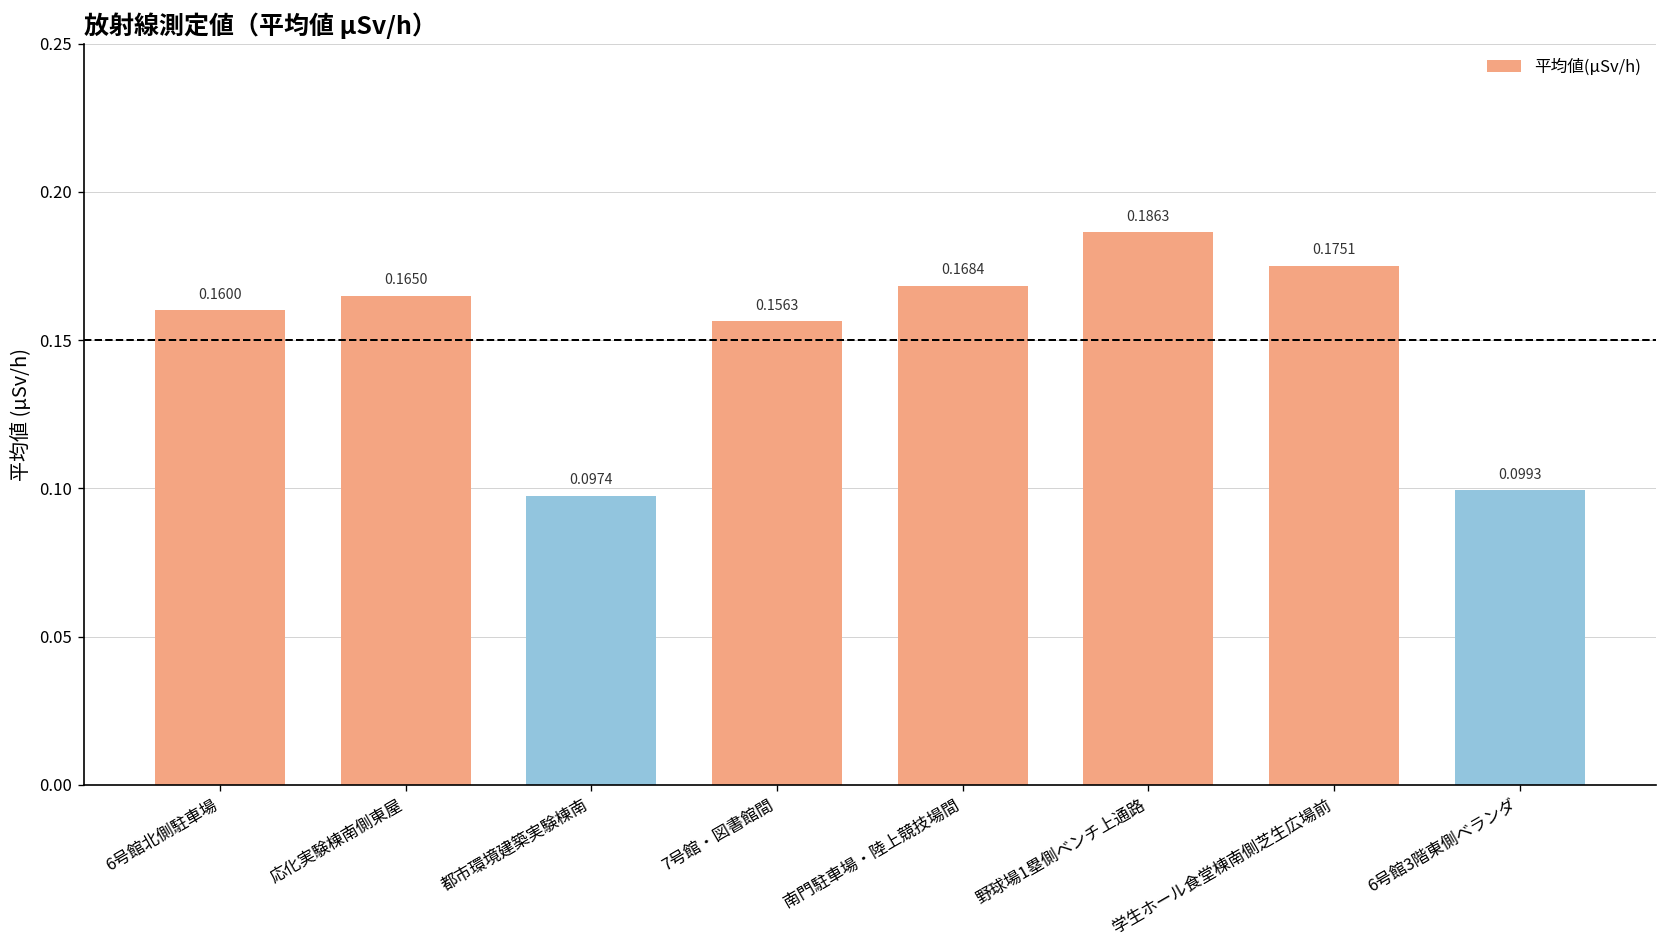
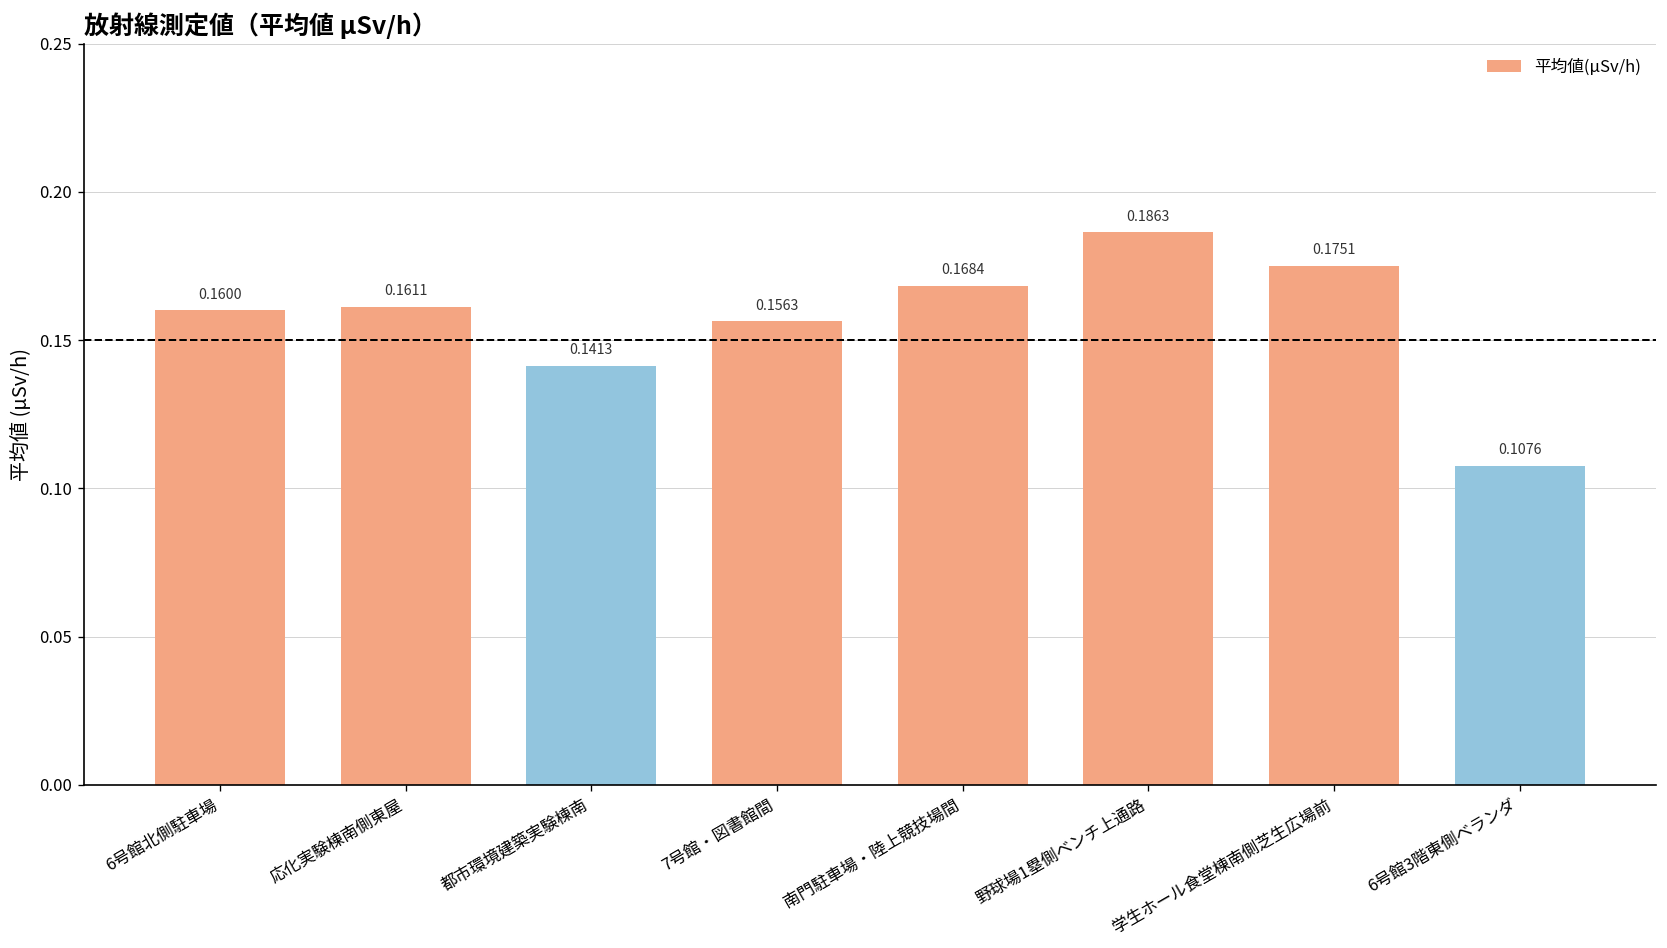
応化実験棟南側東屋: 0.1650 -> 0.1611
都市環境建築実験棟南: 0.0974 -> 0.1413
6号館3階東側ベランダ: 0.0993 -> 0.1076
